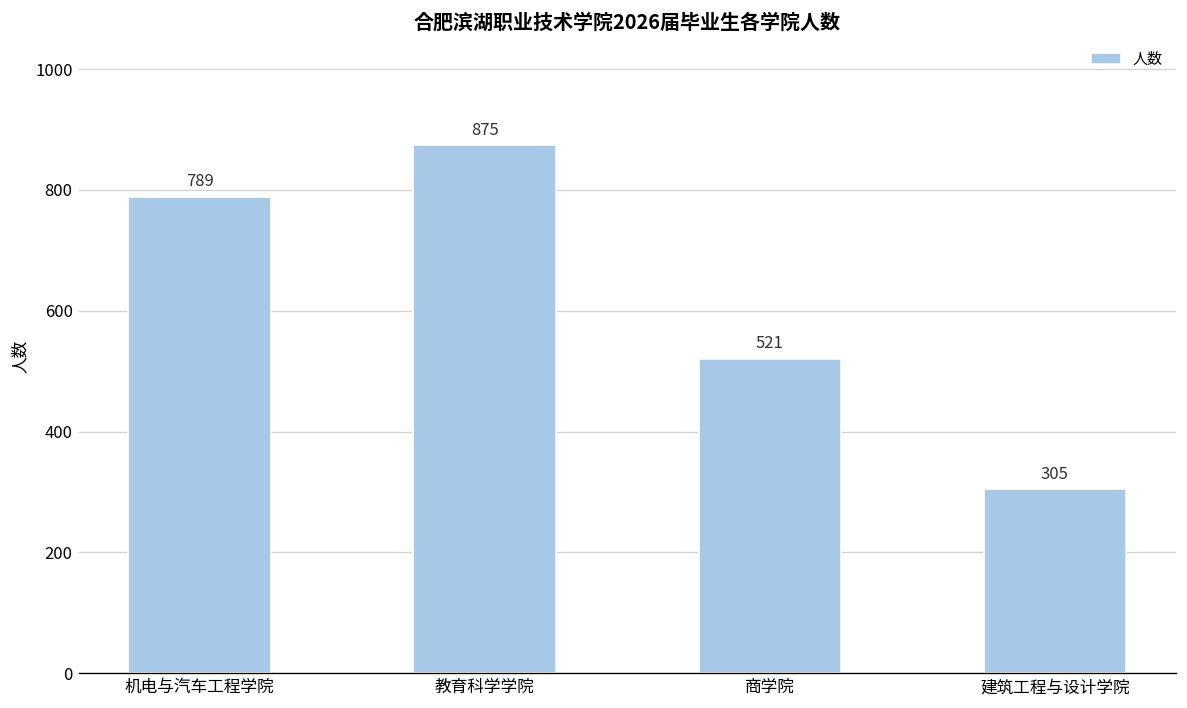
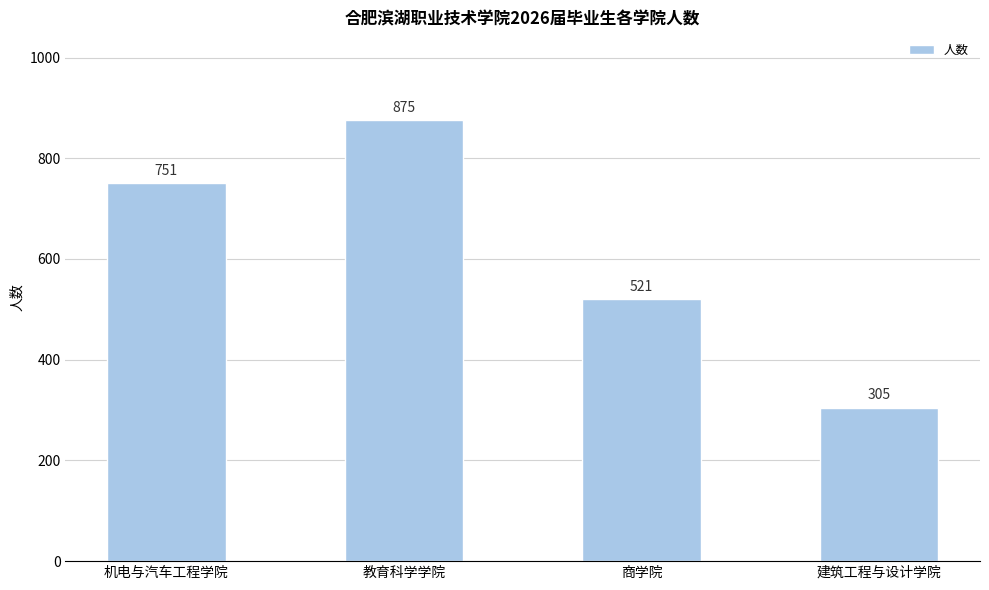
机电与汽车工程学院: 789 -> 751
